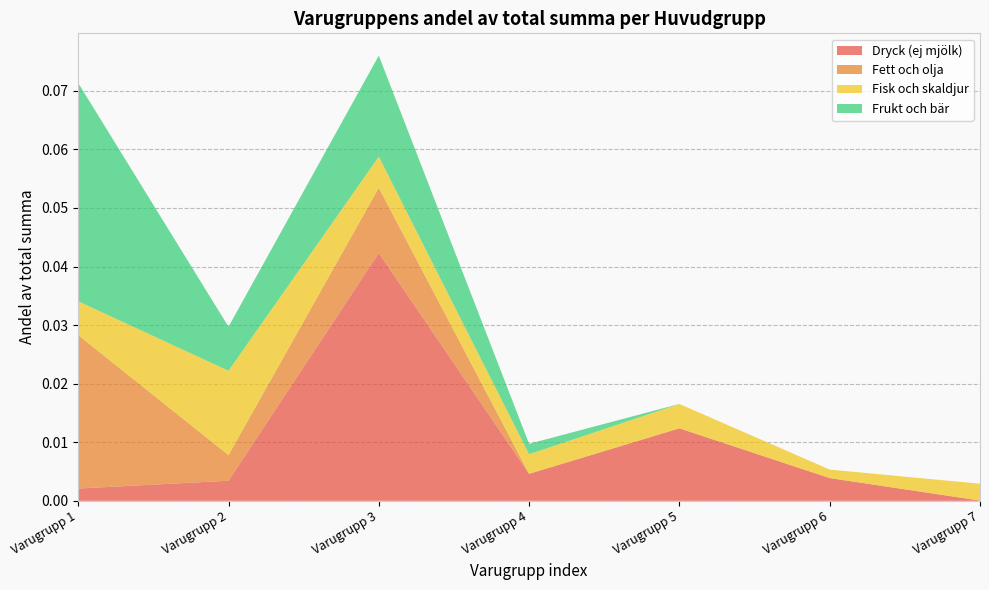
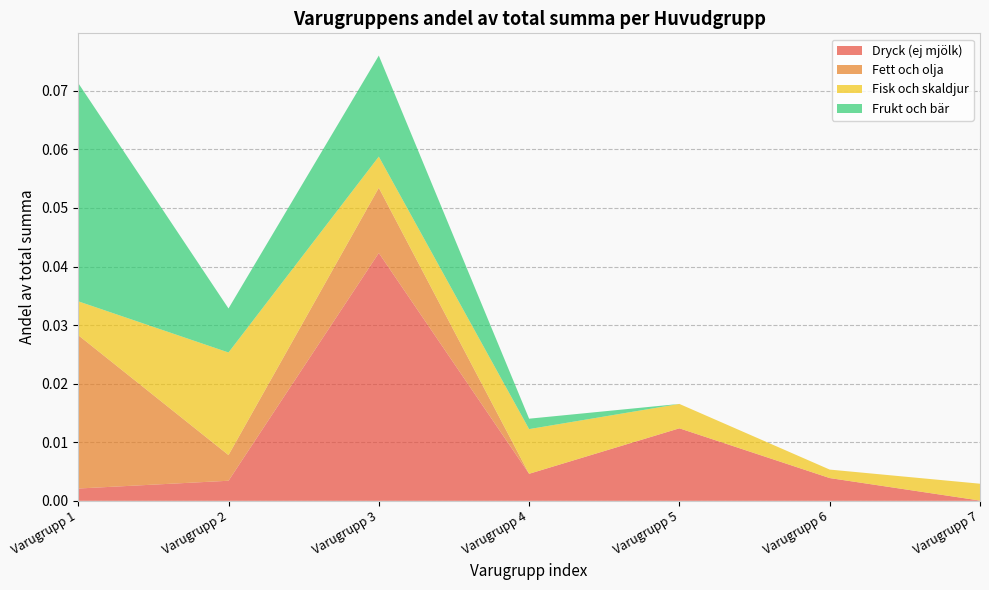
Fisk och skaldjur, Varugrupp 2: 0.014 -> 0.018
Fisk och skaldjur, Varugrupp 4: 0.003 -> 0.008
